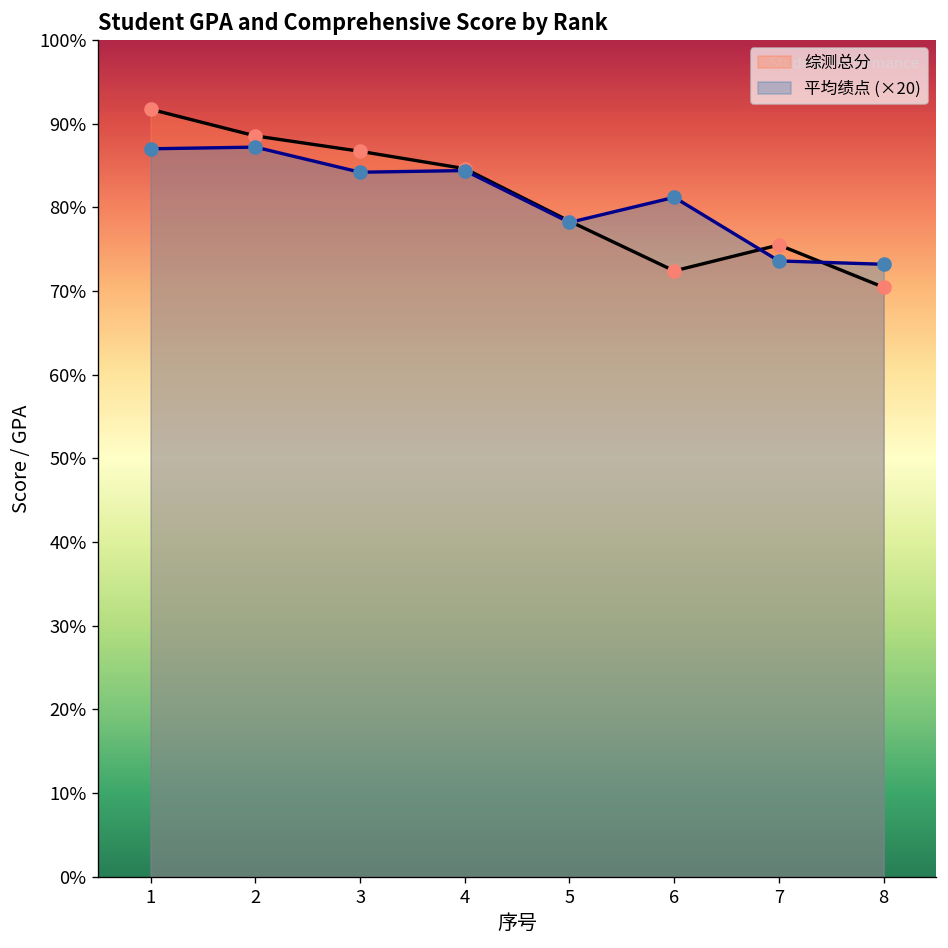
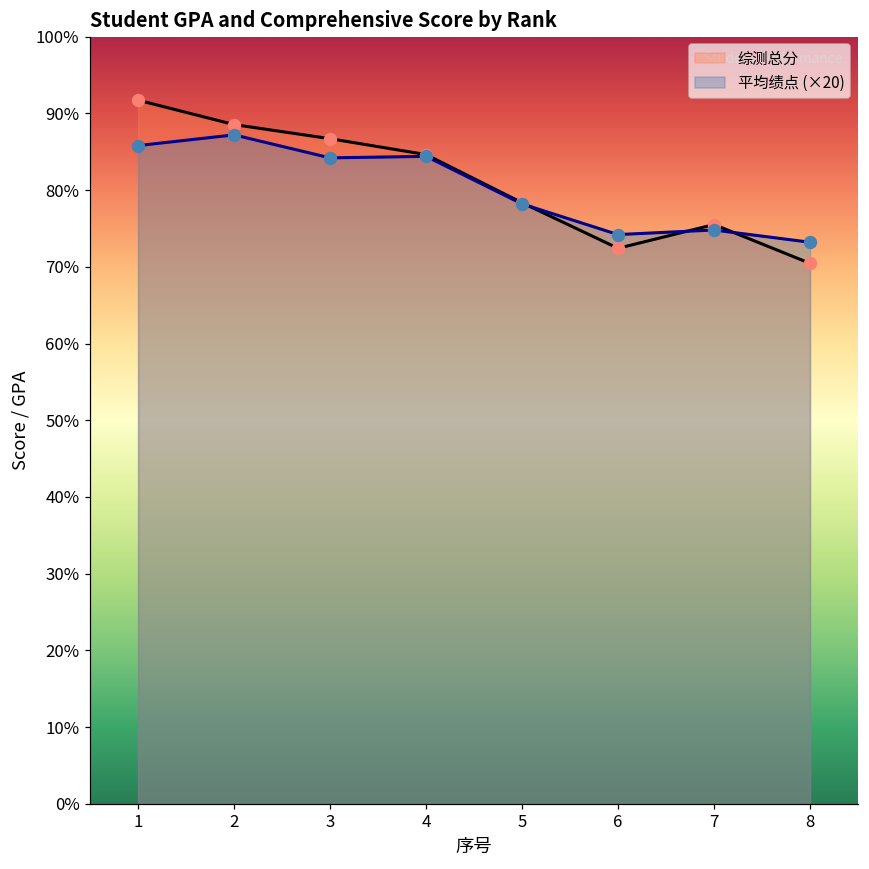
平均绩点 (×20), 1: 87% -> 86%
平均绩点 (×20), 6: 81% -> 74%
平均绩点 (×20), 7: 74% -> 75%
